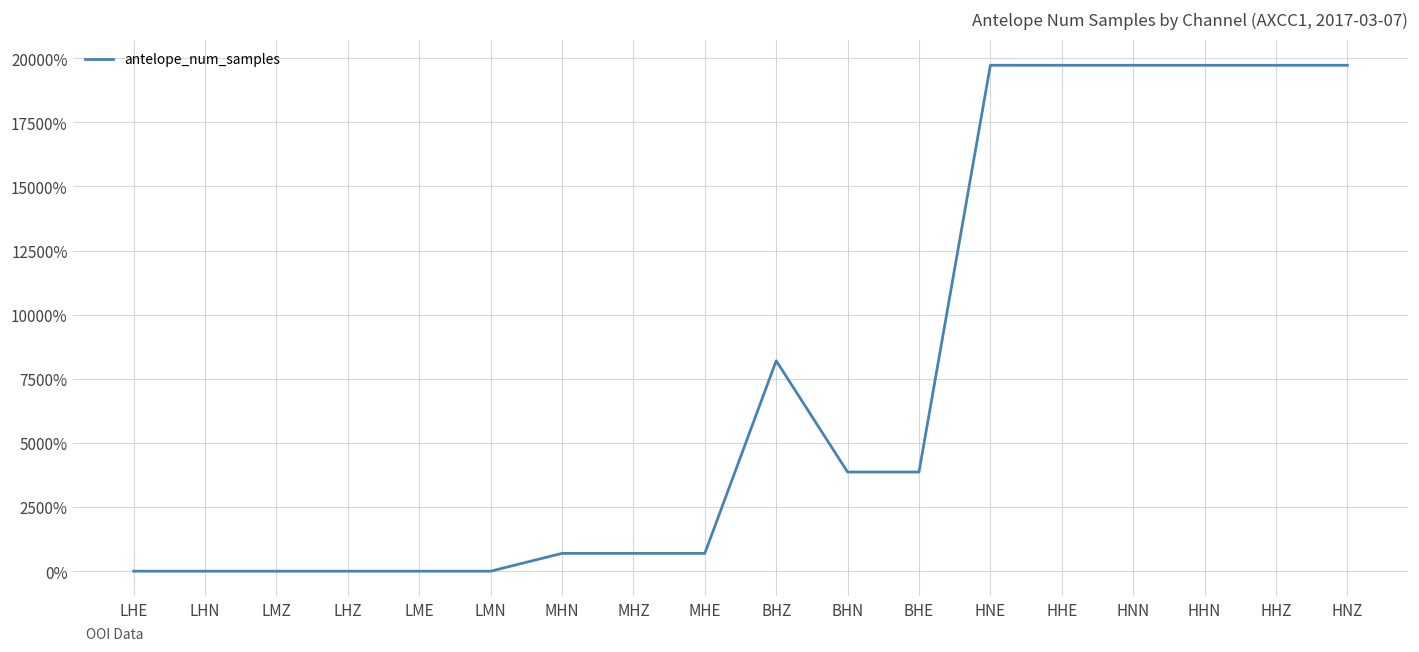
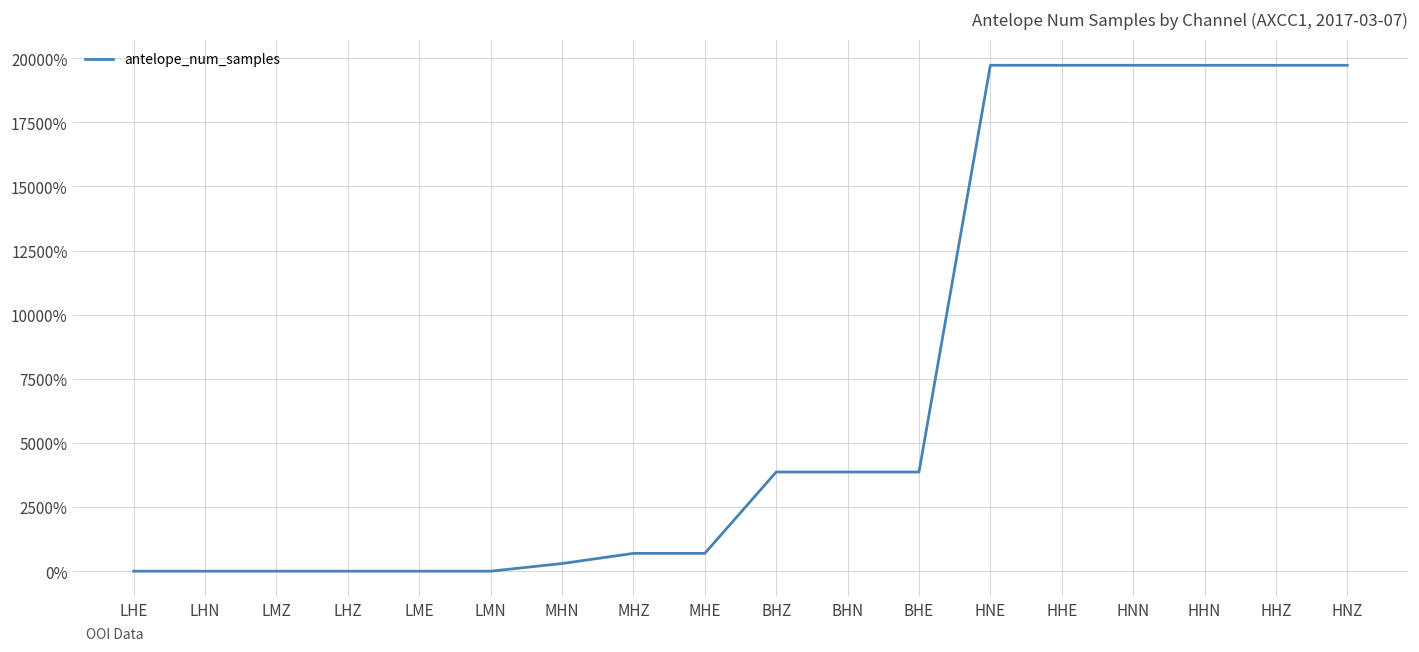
MHN: 700% -> 300%
BHZ: 8200% -> 3900%
